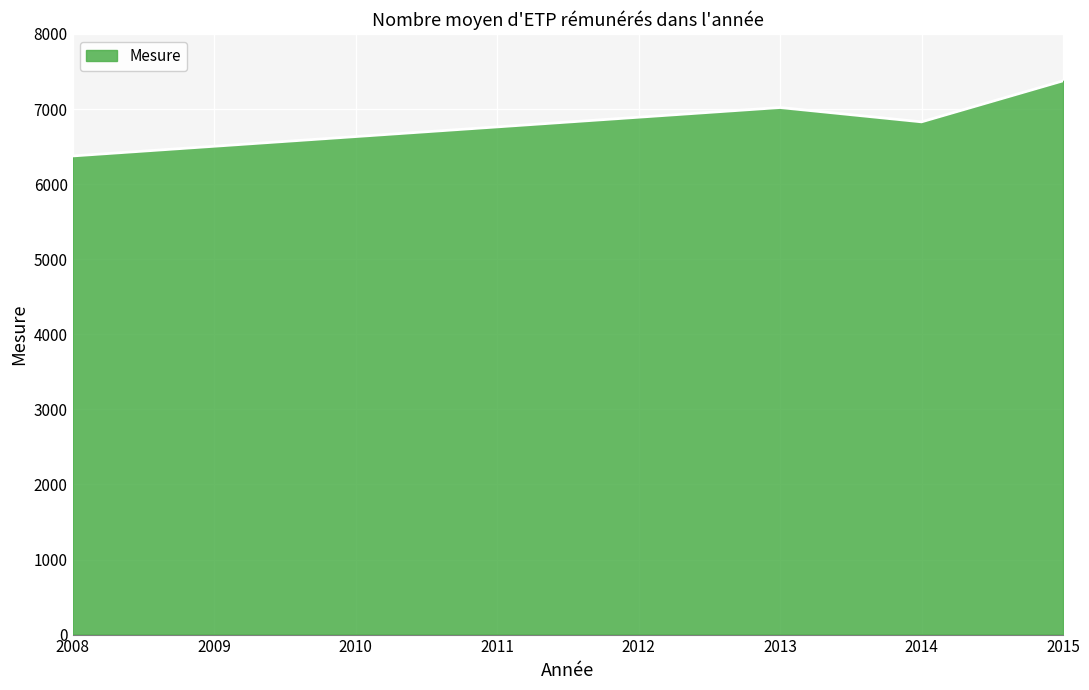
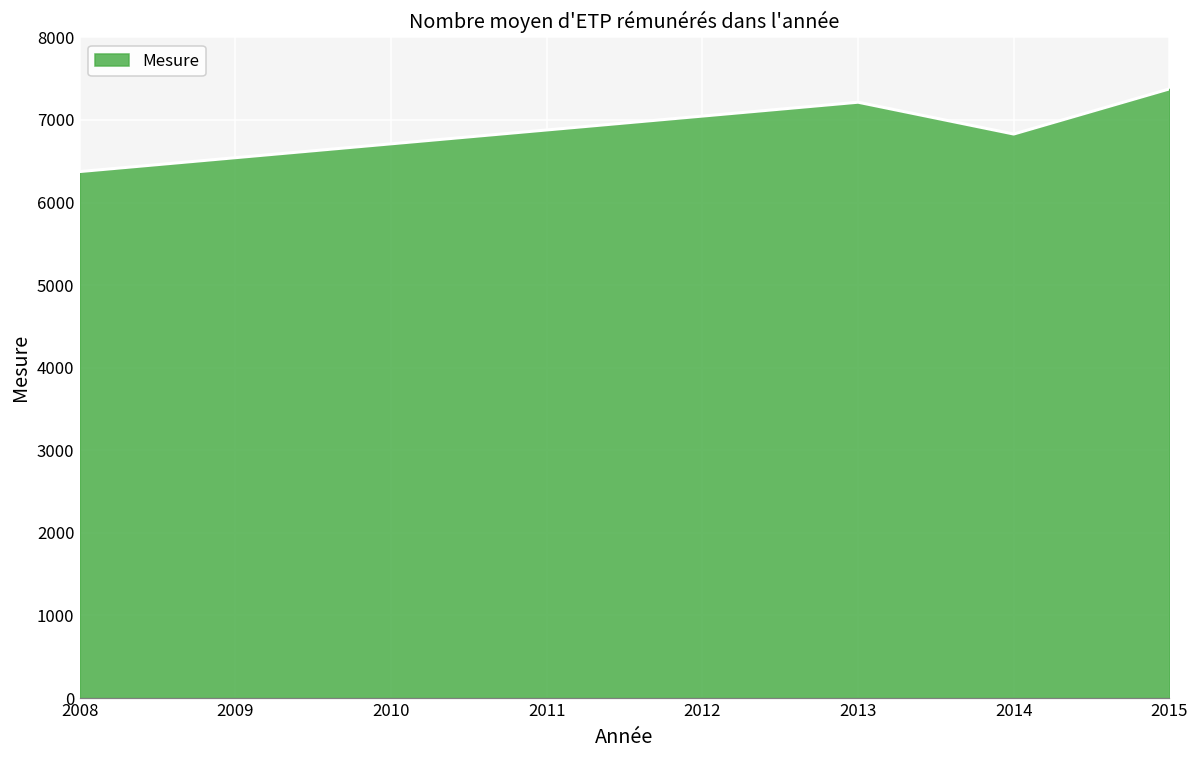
2013: 7000 -> 7200
